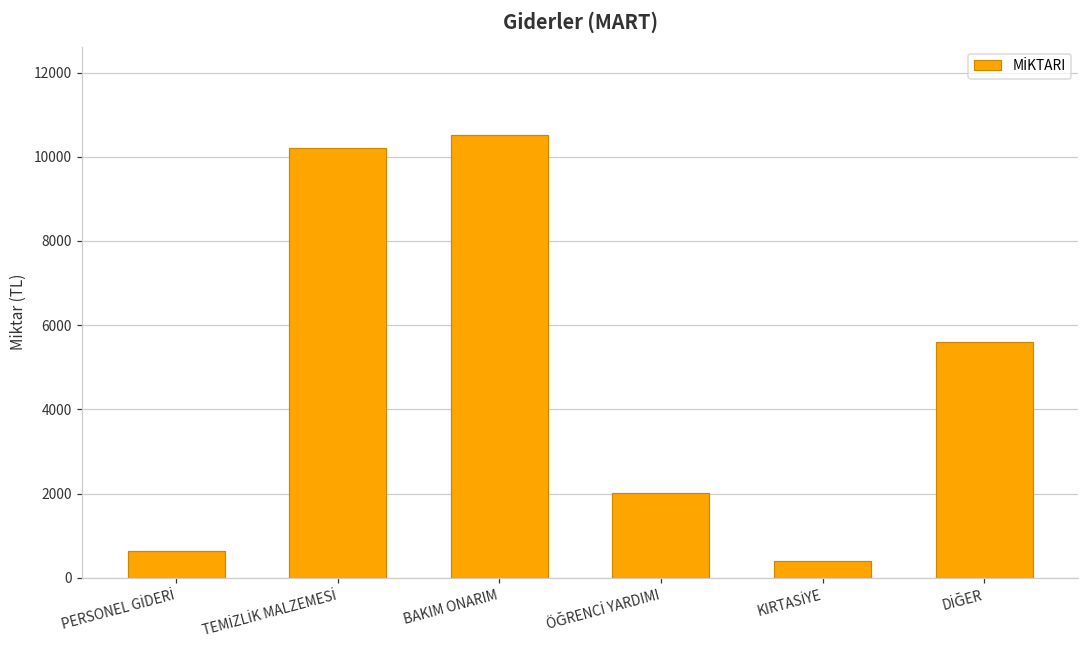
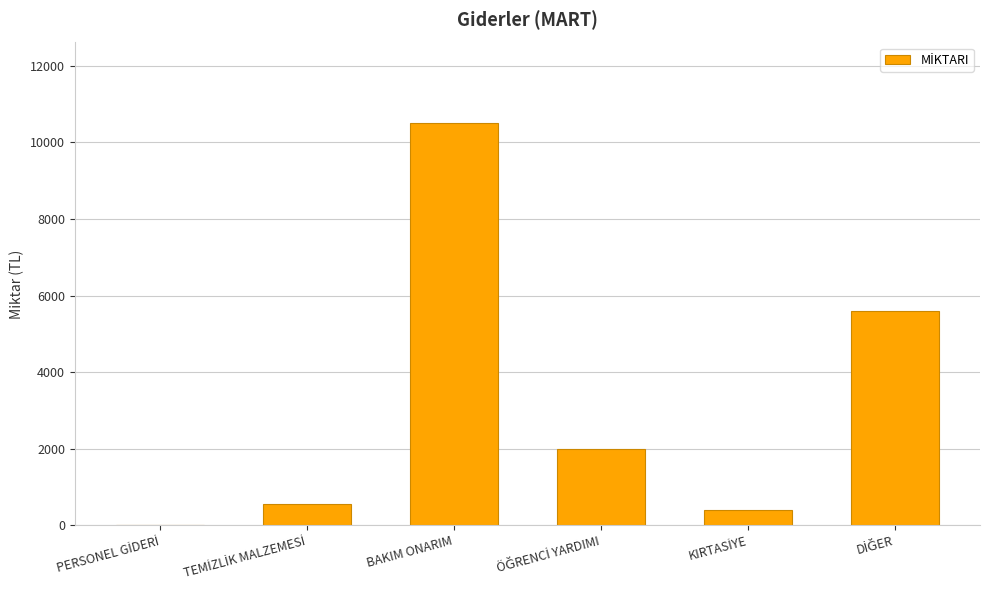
PERSONEL GİDERİ: 600 -> 0
TEMİZLİK MALZEMESİ: 10200 -> 600
